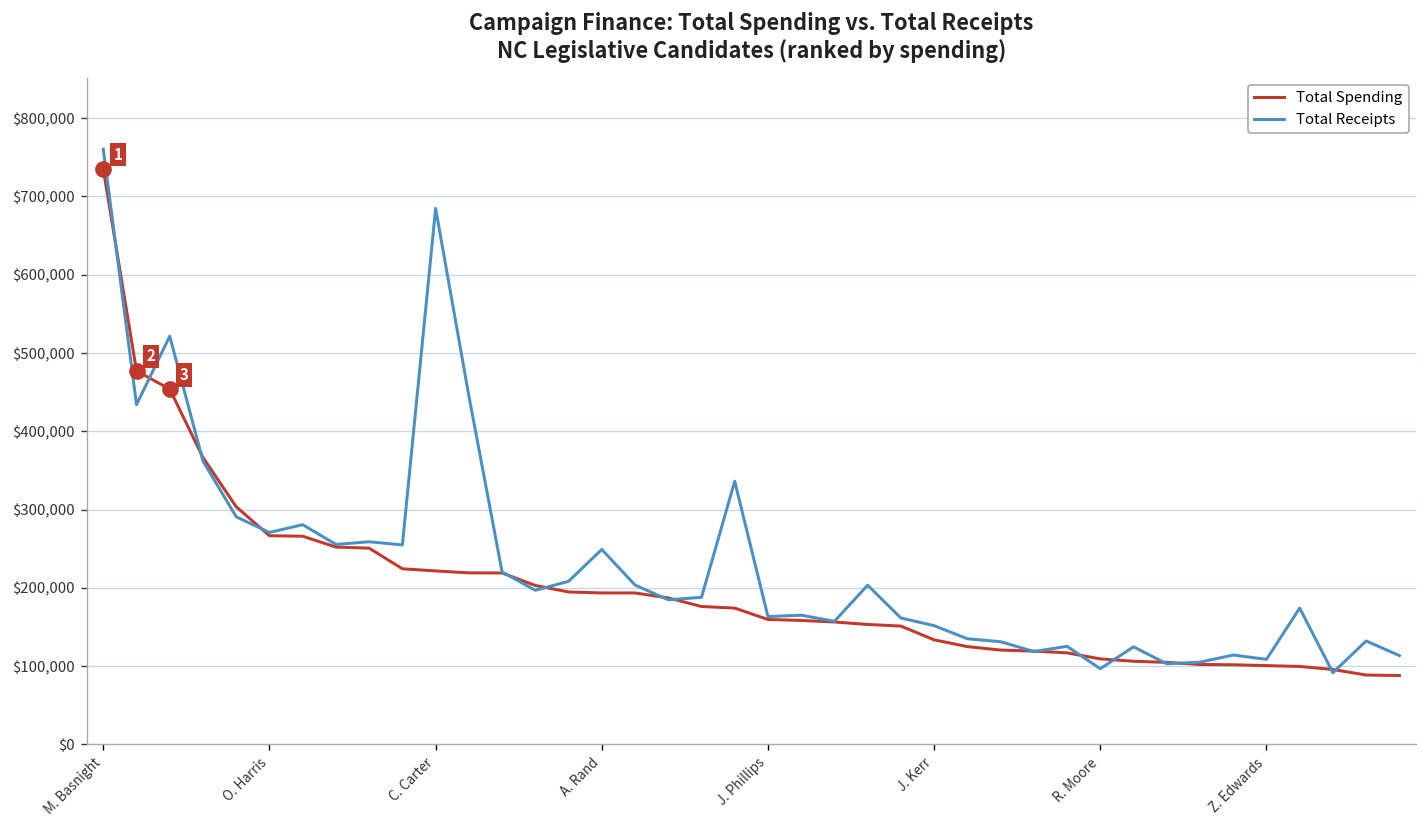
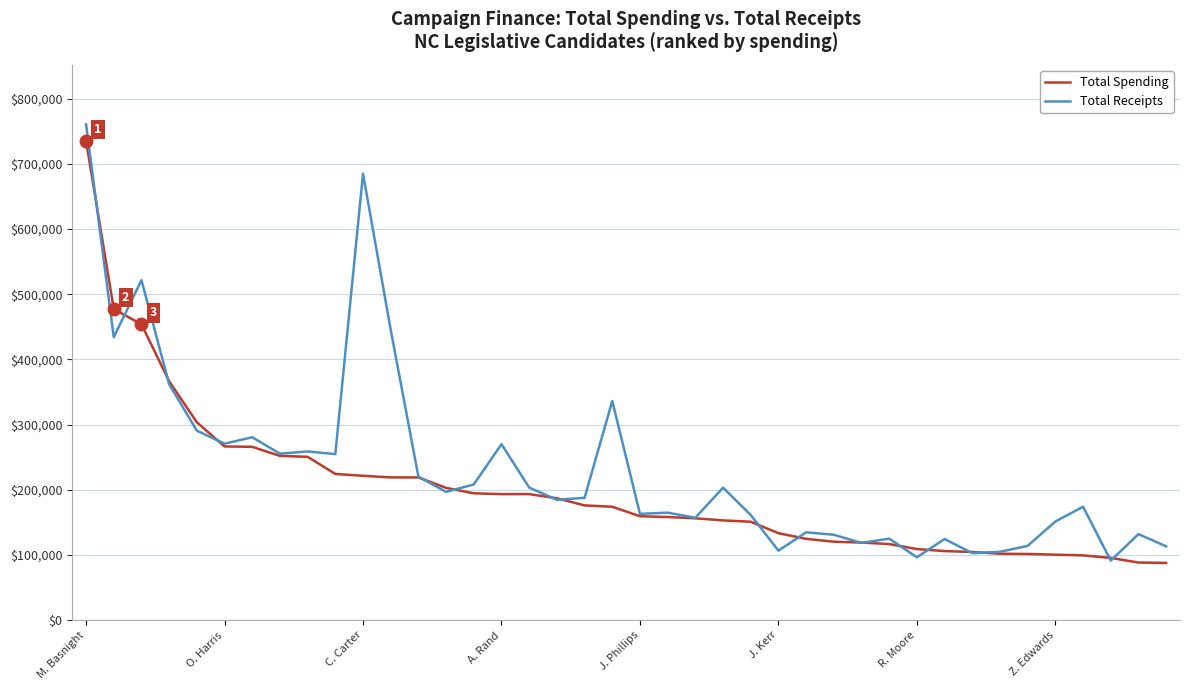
Total Receipts, A. Rand: $250,000 -> $270,000
Total Receipts, J. Kerr: $150,000 -> $110,000
Total Receipts, Z. Edwards: $110,000 -> $150,000
